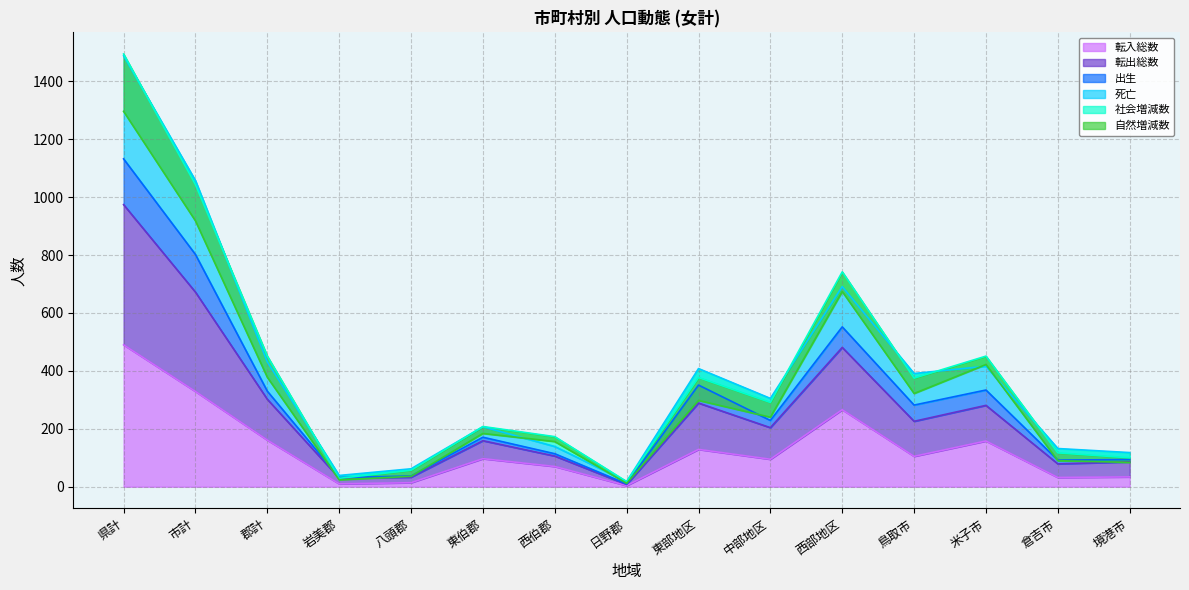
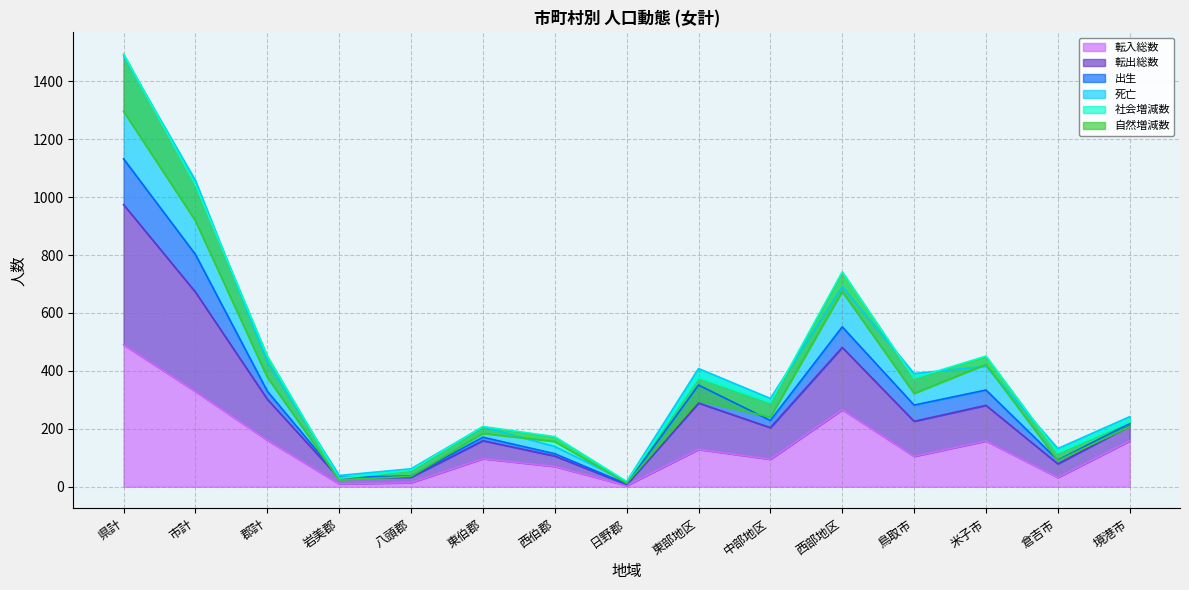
転入総数, 境港市: 30 -> 160
